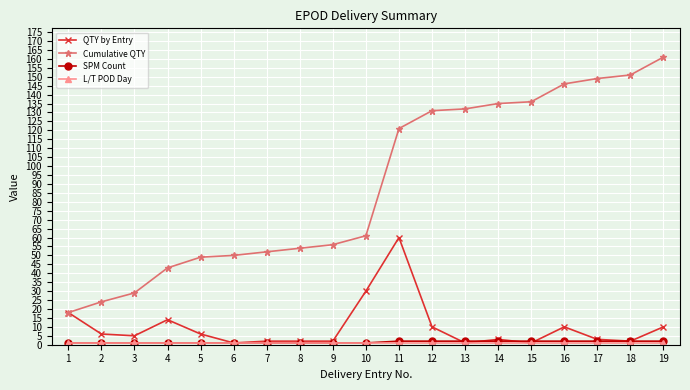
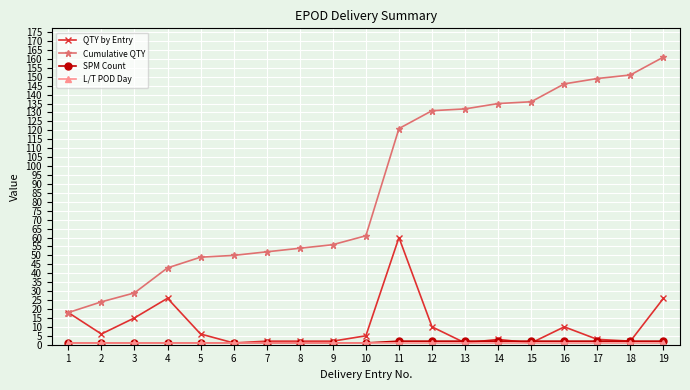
QTY by Entry, 3: 5 -> 15
QTY by Entry, 4: 14 -> 26
QTY by Entry, 10: 30 -> 5
QTY by Entry, 19: 10 -> 26
